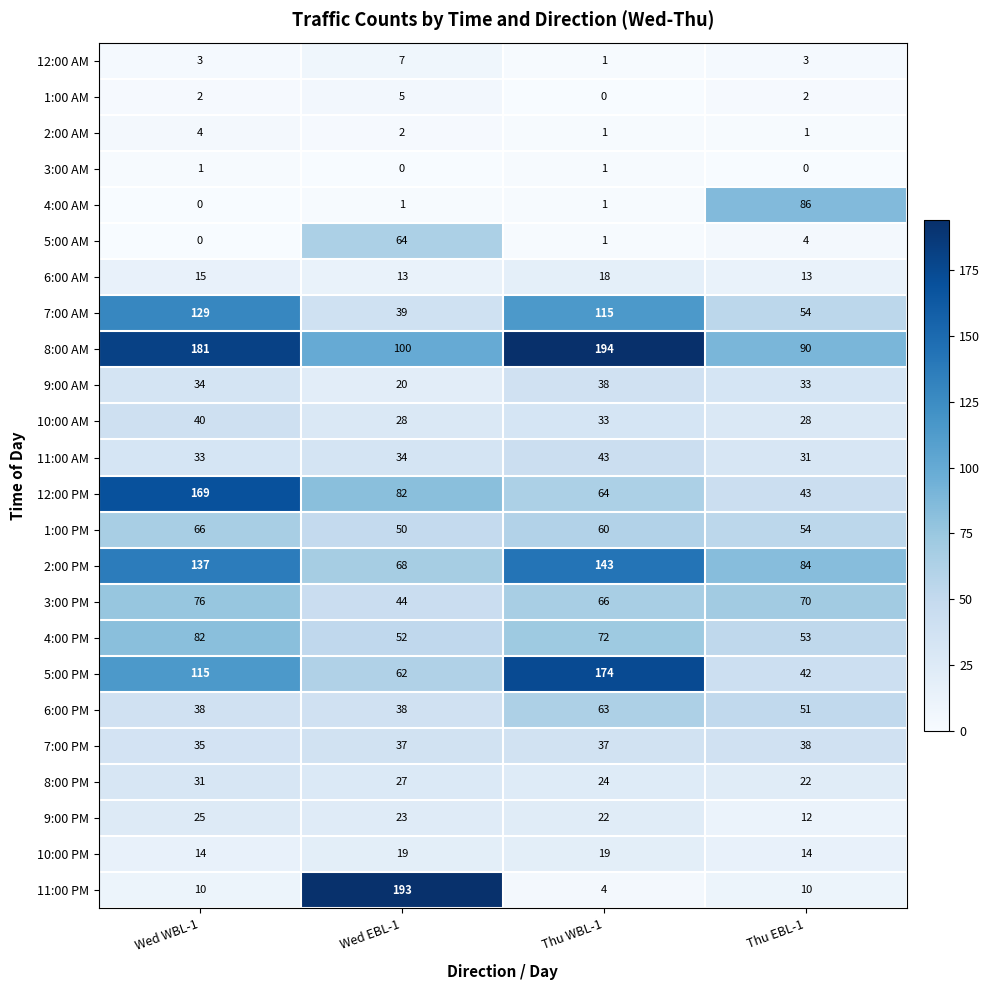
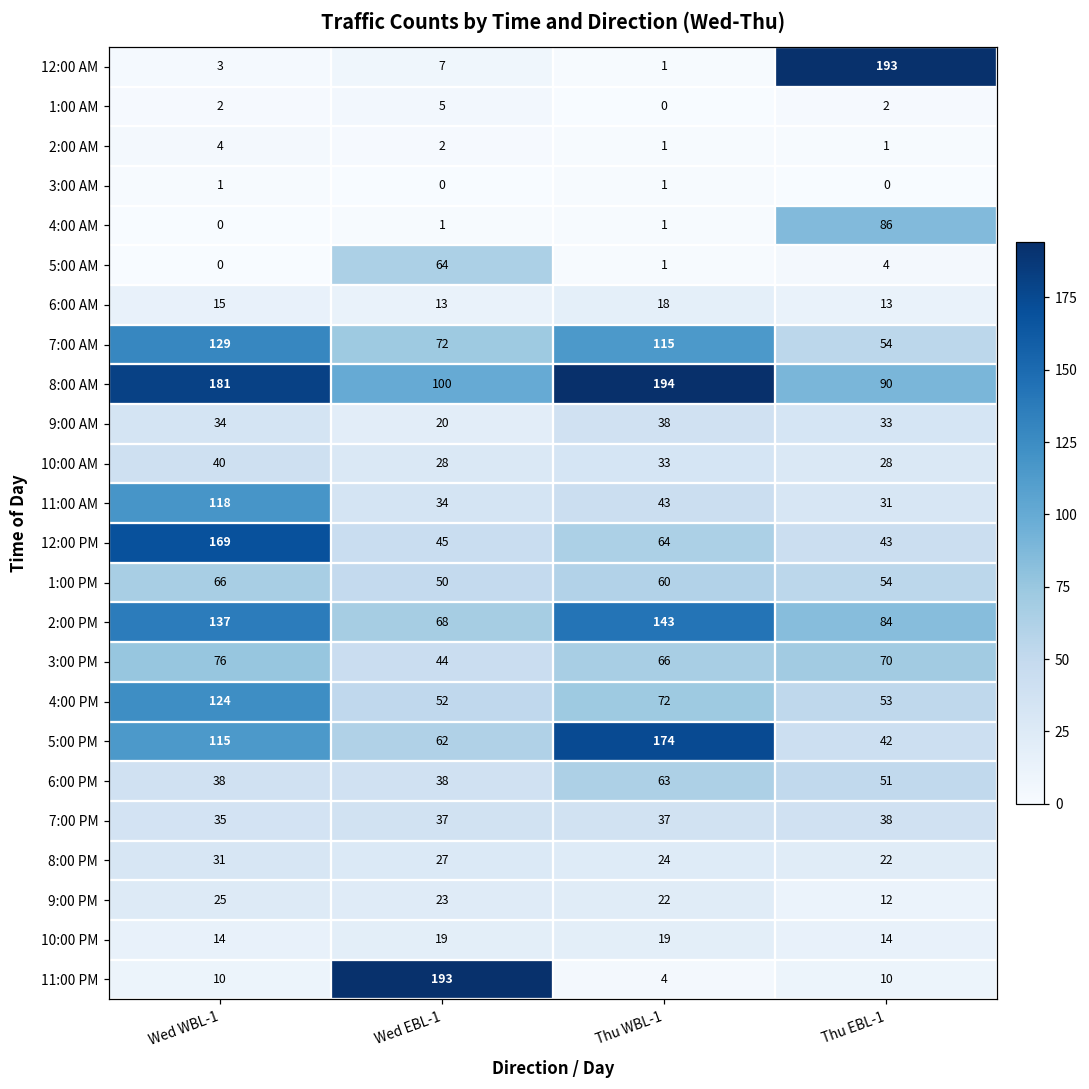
12:00 AM, Thu EBL-1: 3 -> 193
7:00 AM, Wed EBL-1: 39 -> 72
11:00 AM, Wed WBL-1: 33 -> 118
12:00 PM, Wed EBL-1: 82 -> 45
4:00 PM, Wed WBL-1: 82 -> 124
